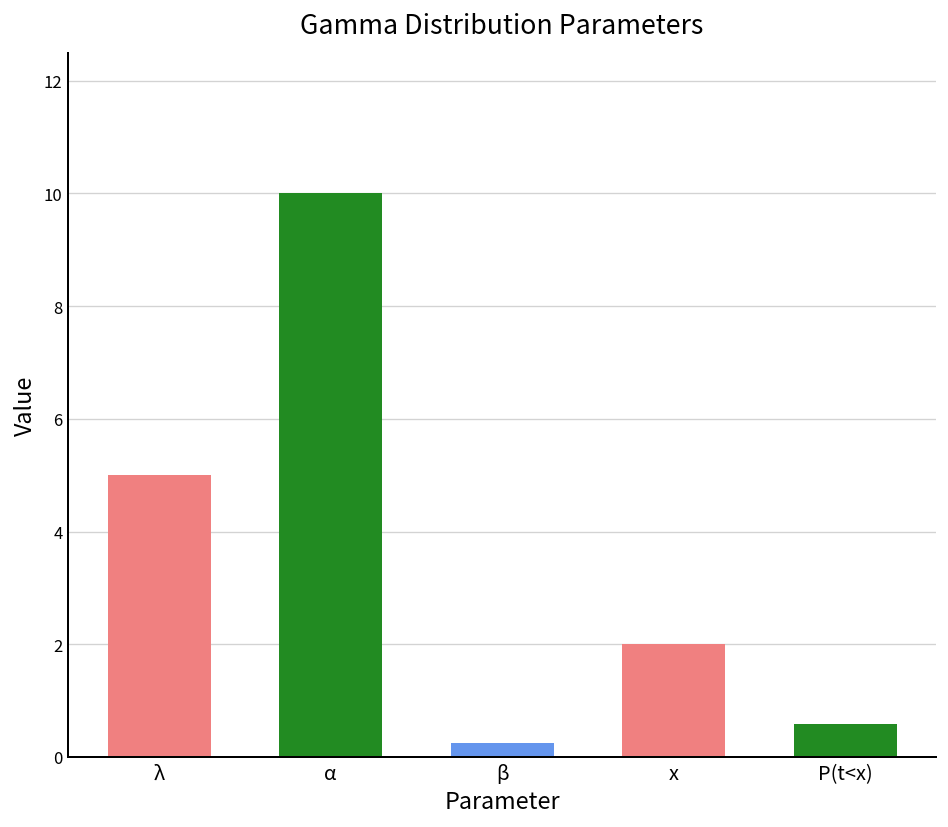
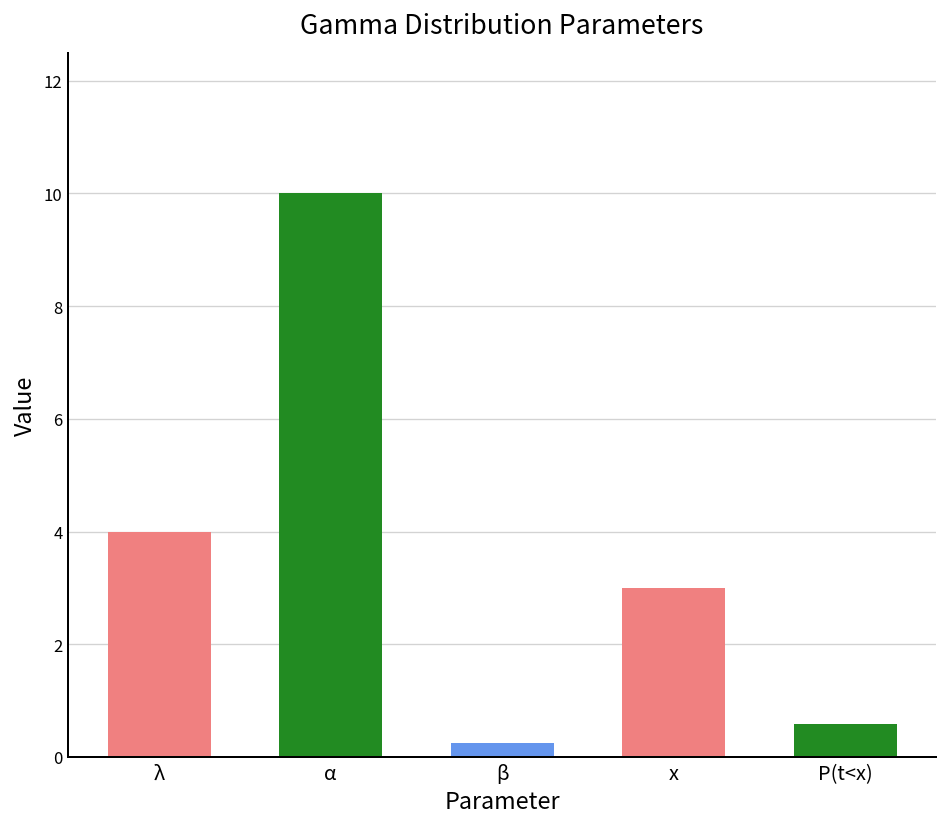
λ: 5 -> 4
x: 2 -> 3
